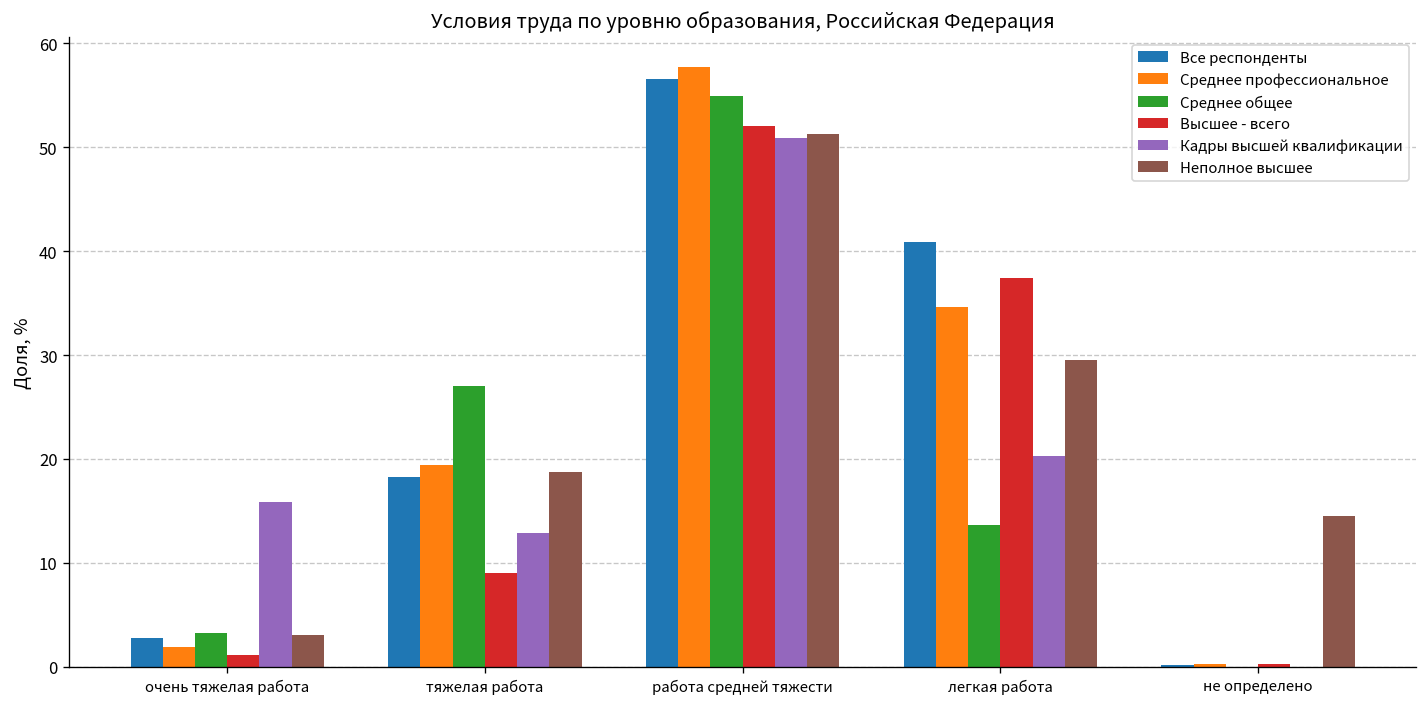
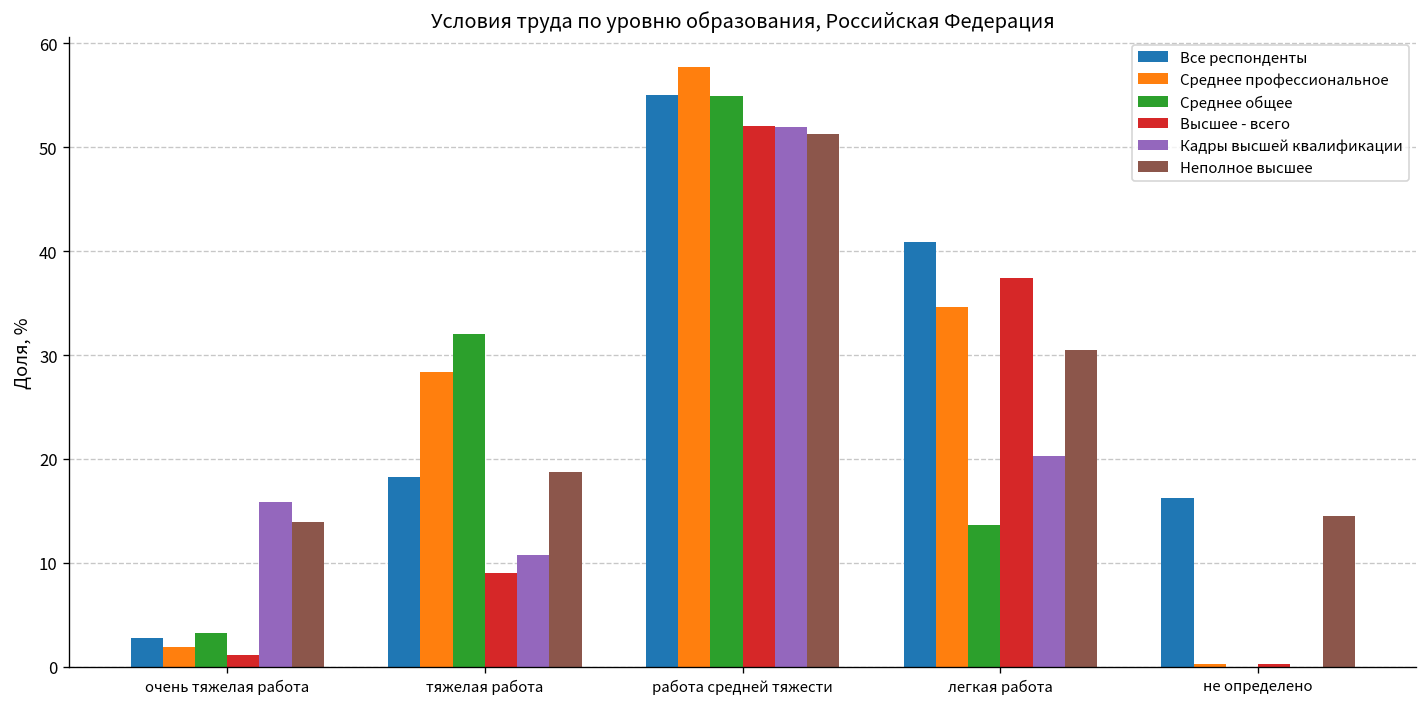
Неполное высшее, очень тяжелая работа: 3 -> 14
Среднее профессиональное, тяжелая работа: 19 -> 28
Среднее общее, тяжелая работа: 27 -> 32
Кадры высшей квалификации, тяжелая работа: 13 -> 11
Все респонденты, работа средней тяжести: 57 -> 55
Кадры высшей квалификации, работа средней тяжести: 51 -> 52
Неполное высшее, легкая работа: 29.5 -> 30.5
Все респонденты, не определено: 0 -> 16
